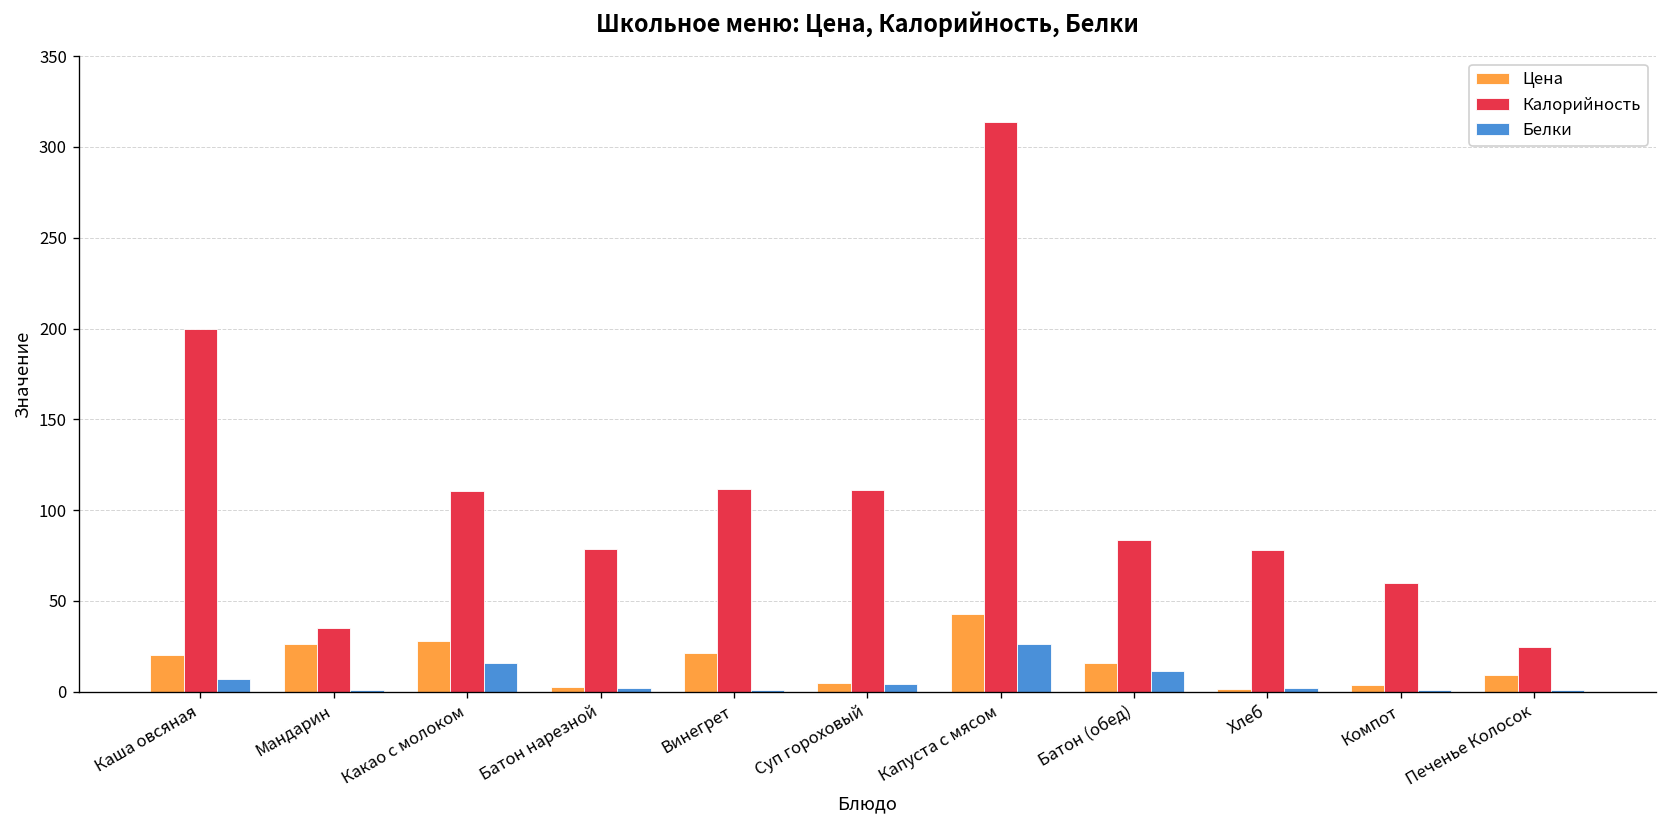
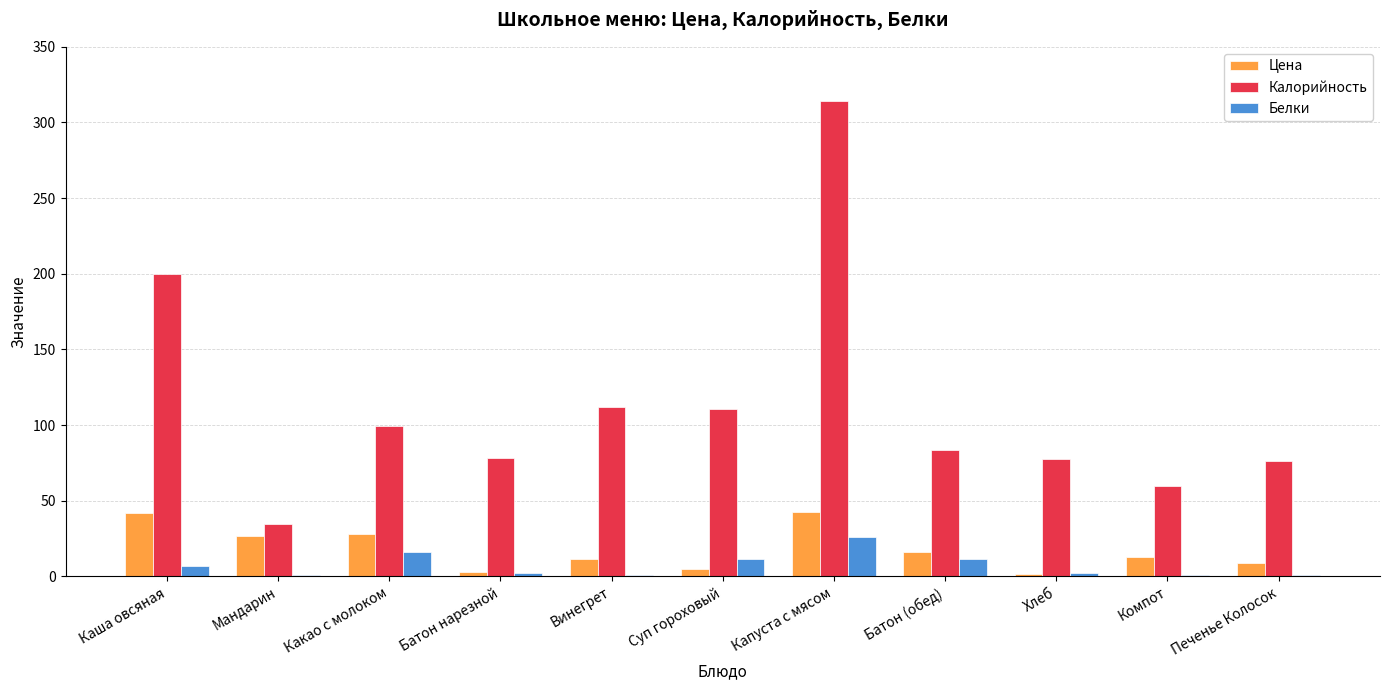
Цена, Каша овсяная: 20 -> 42
Калорийность, Какао с молоком: 111 -> 100
Цена, Винегрет: 21 -> 12
Белки, Суп гороховый: 4 -> 12
Цена, Компот: 4 -> 13
Калорийность, Печенье Колосок: 24 -> 76
